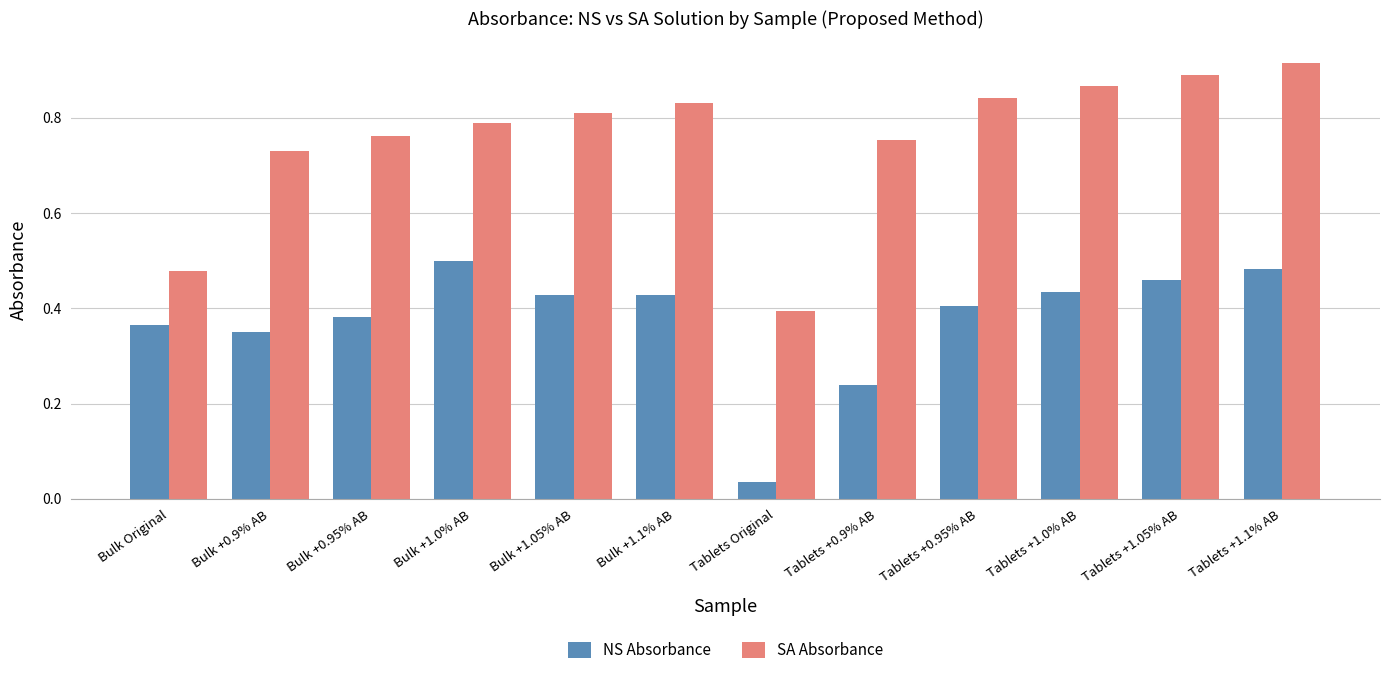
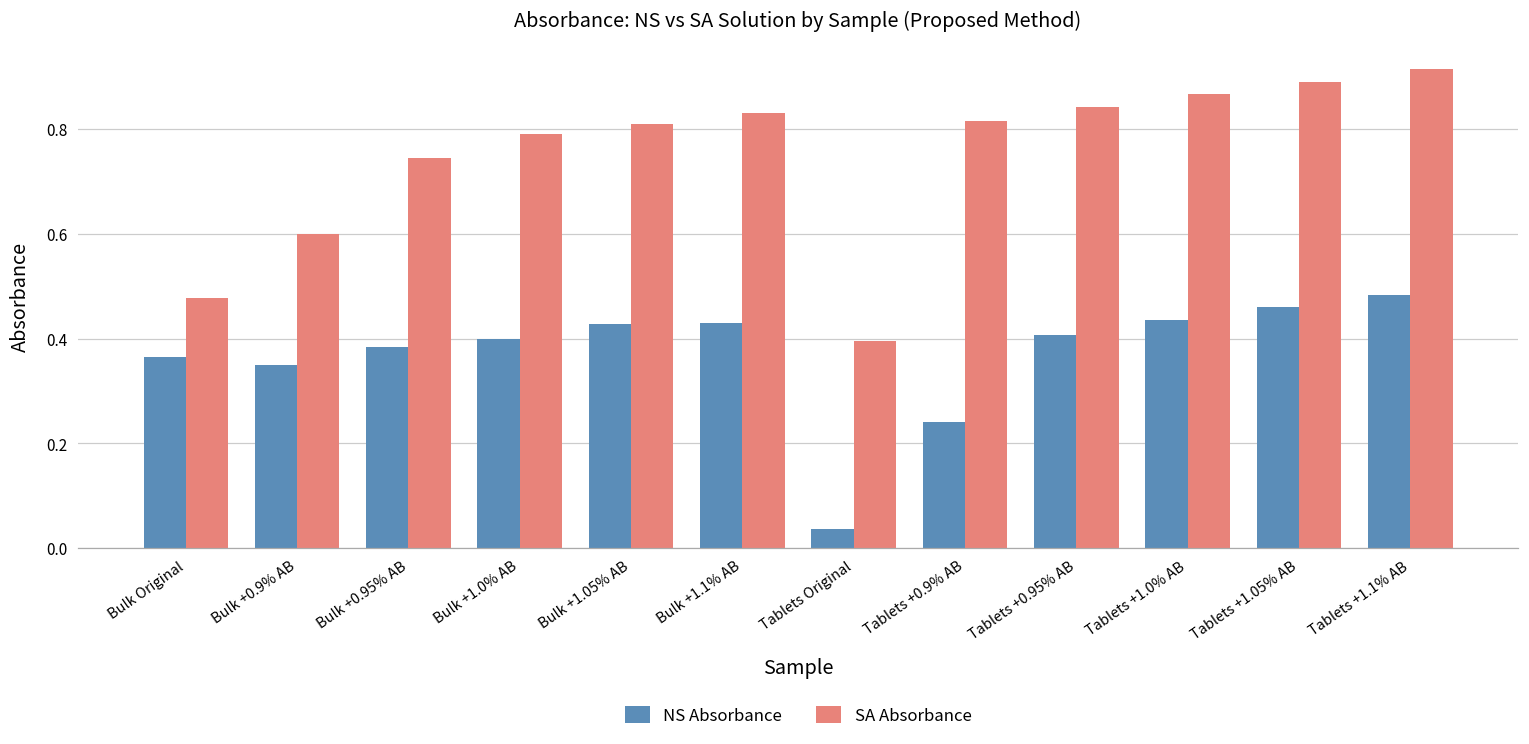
SA Absorbance, Bulk +0.9% AB: 0.73 -> 0.60
SA Absorbance, Bulk +0.95% AB: 0.76 -> 0.75
NS Absorbance, Bulk +1.0% AB: 0.5 -> 0.4
SA Absorbance, Tablets +0.9% AB: 0.75 -> 0.82
